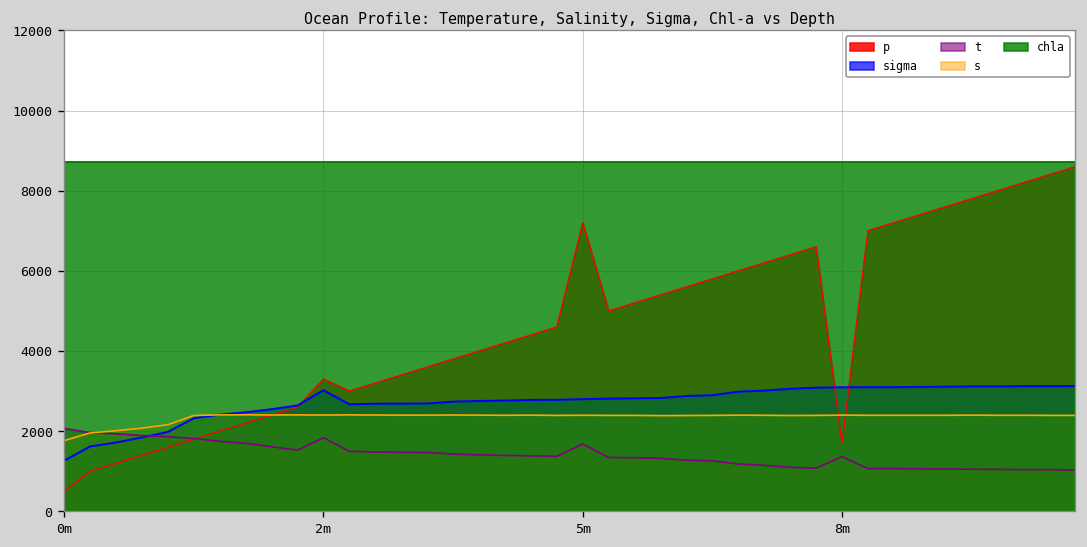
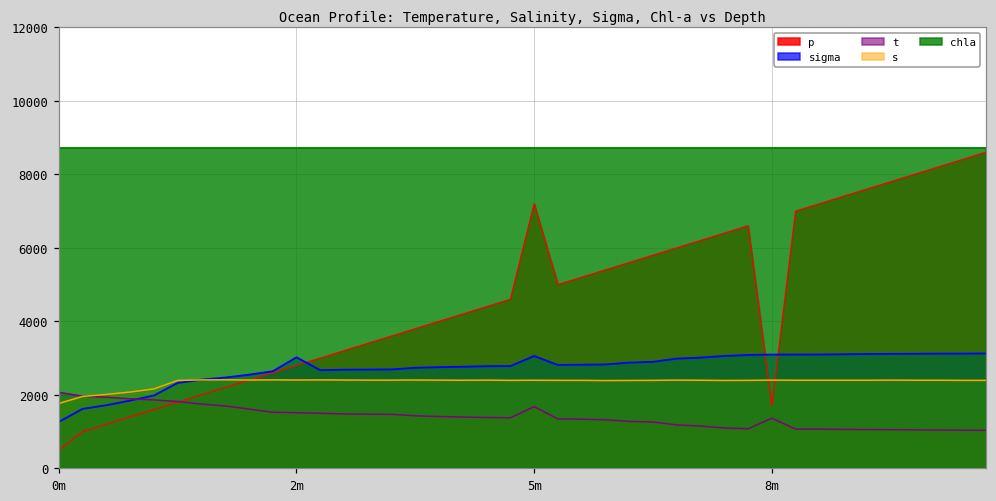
p, 2m: 3300 -> 2800
t, 2m: 1800 -> 1500
sigma, 5m: 2800 -> 3100
